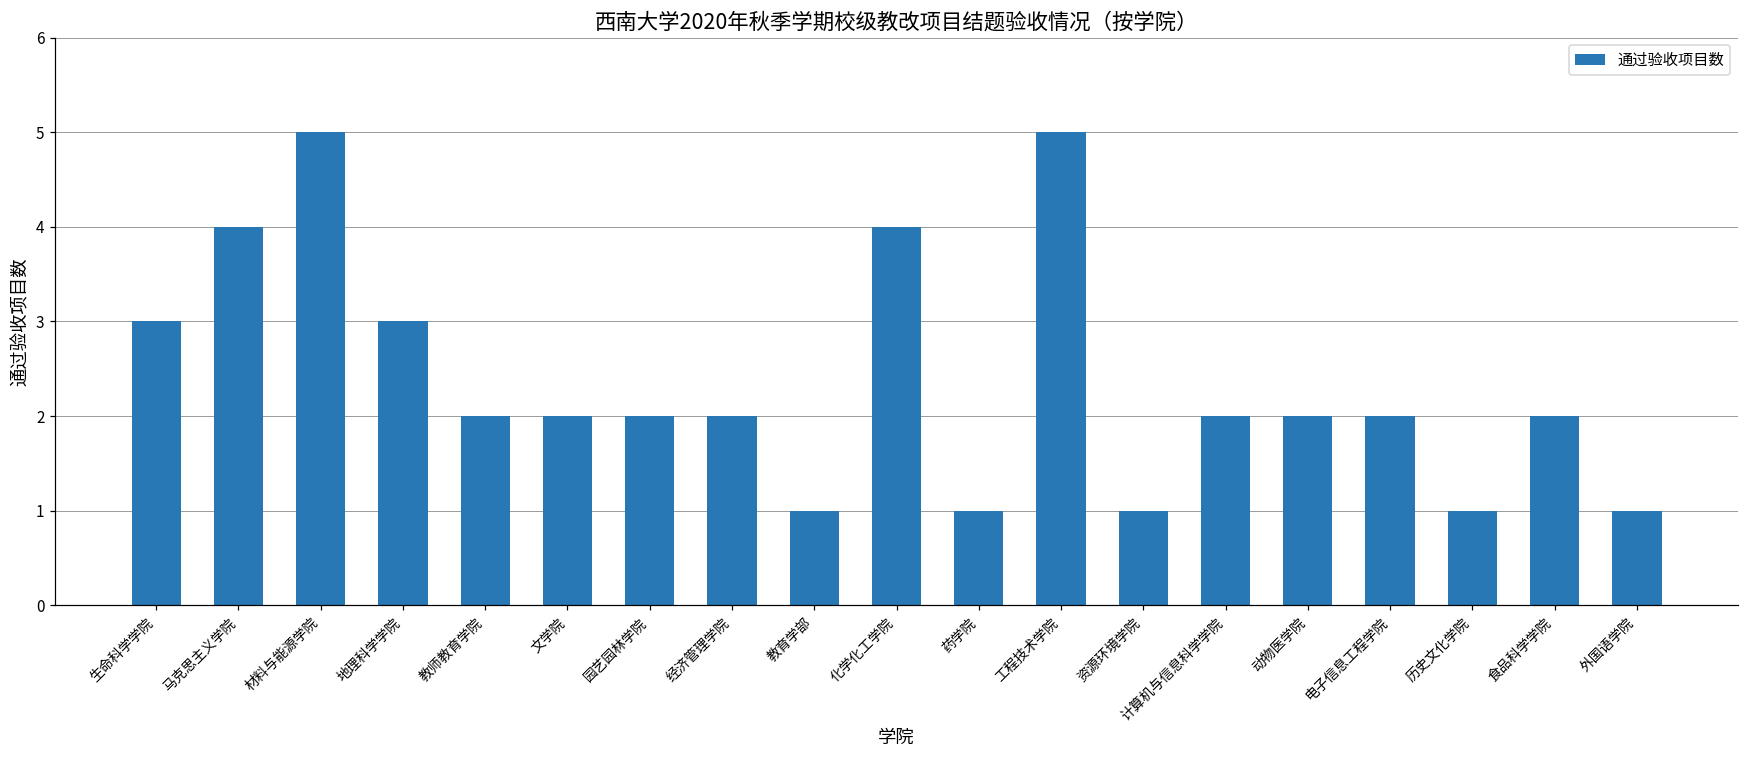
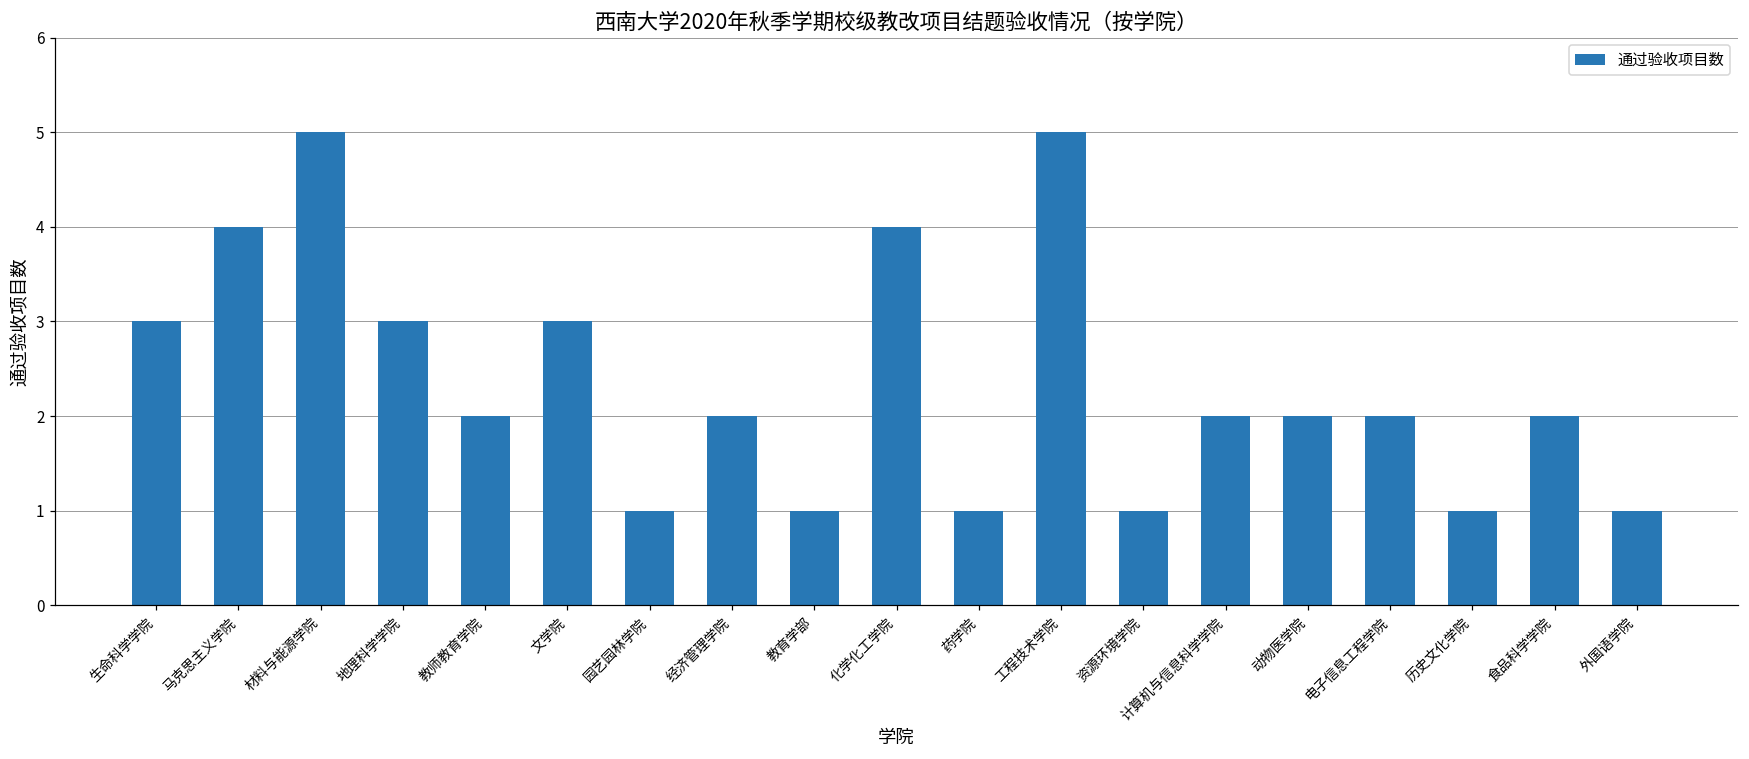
文学院: 2 -> 3
园艺园林学院: 2 -> 1
